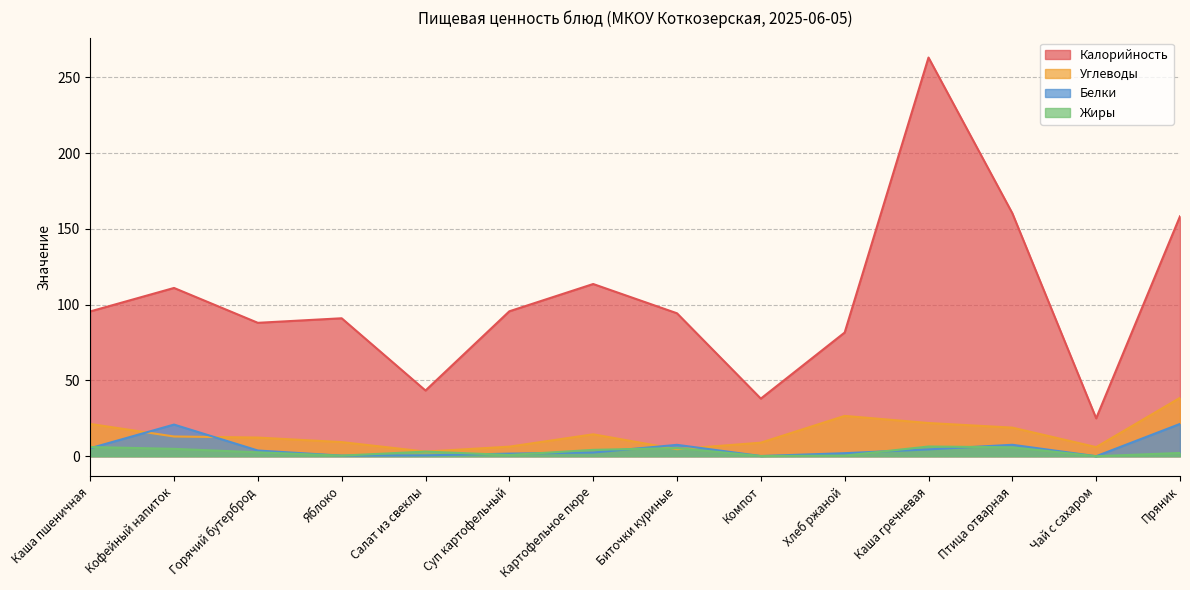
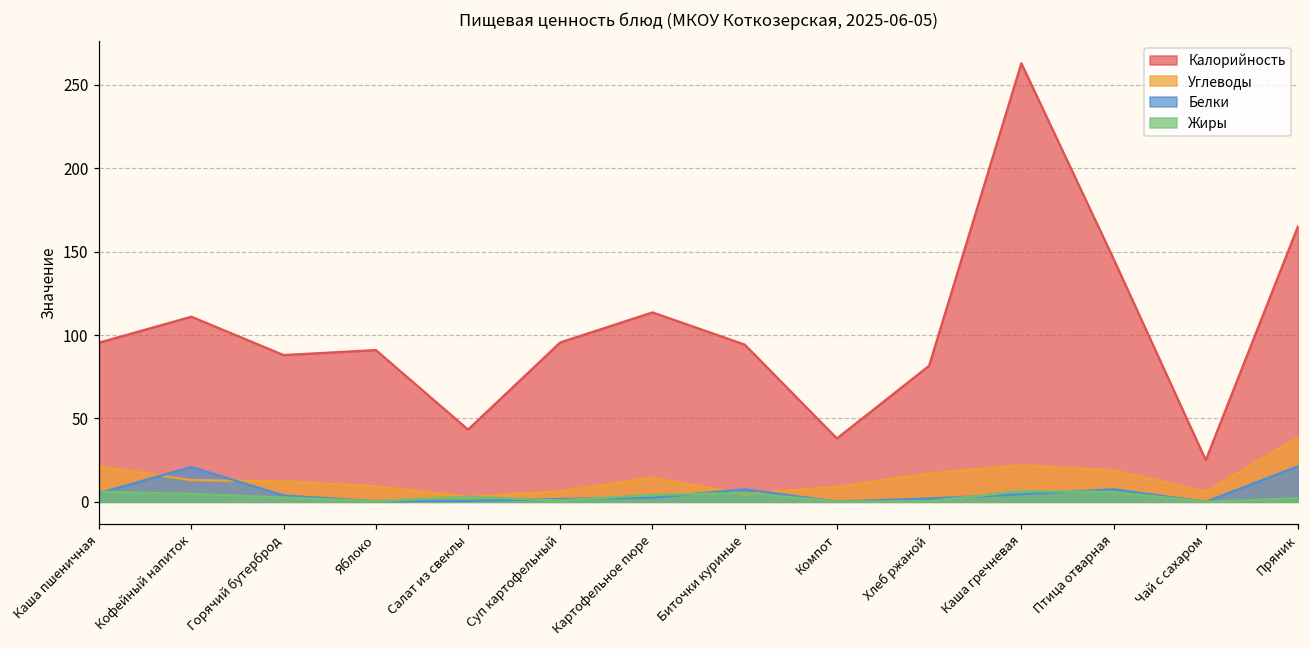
Углеводы, Хлеб ржаной: 27 -> 17
Калорийность, Птица отварная: 160 -> 146
Калорийность, Пряник: 158 -> 165
